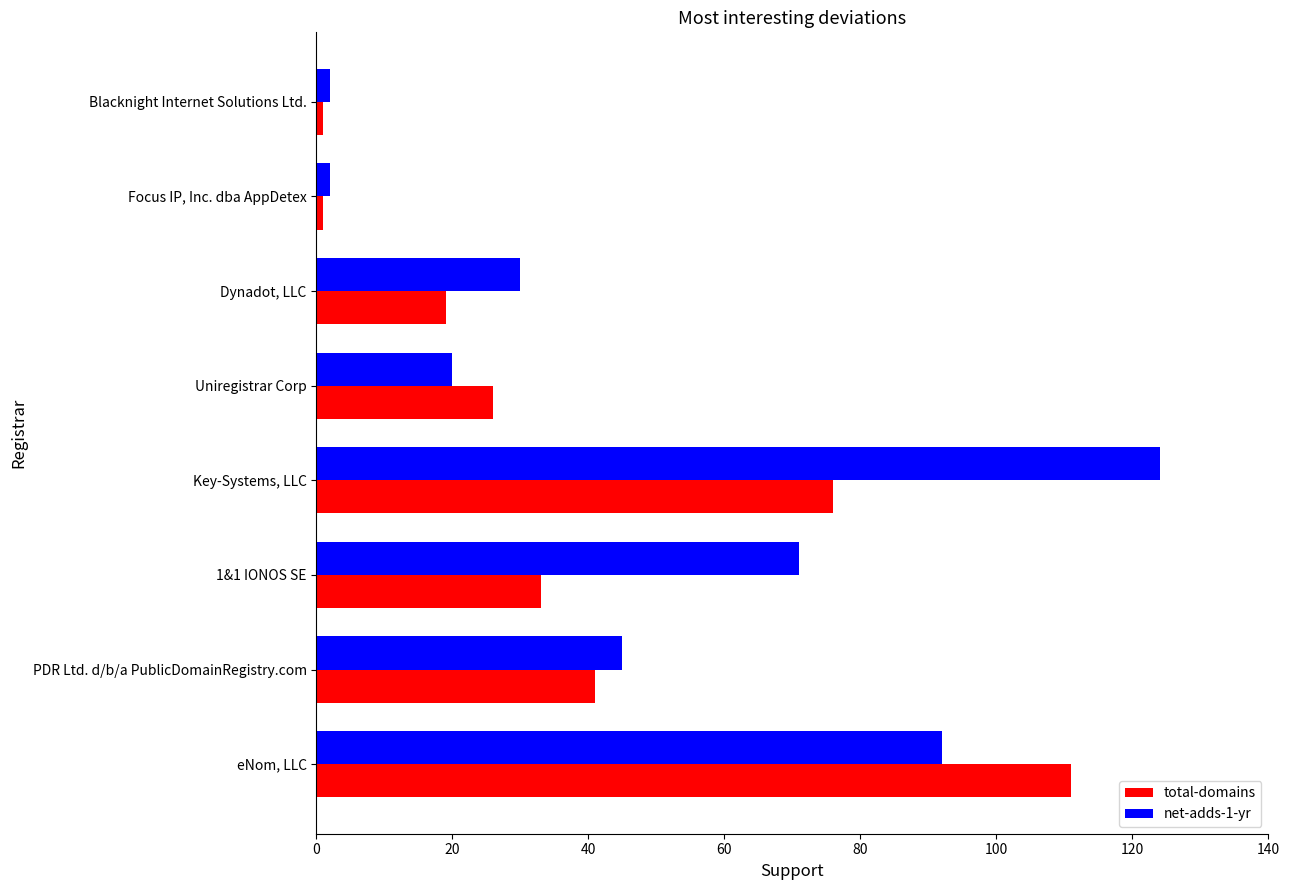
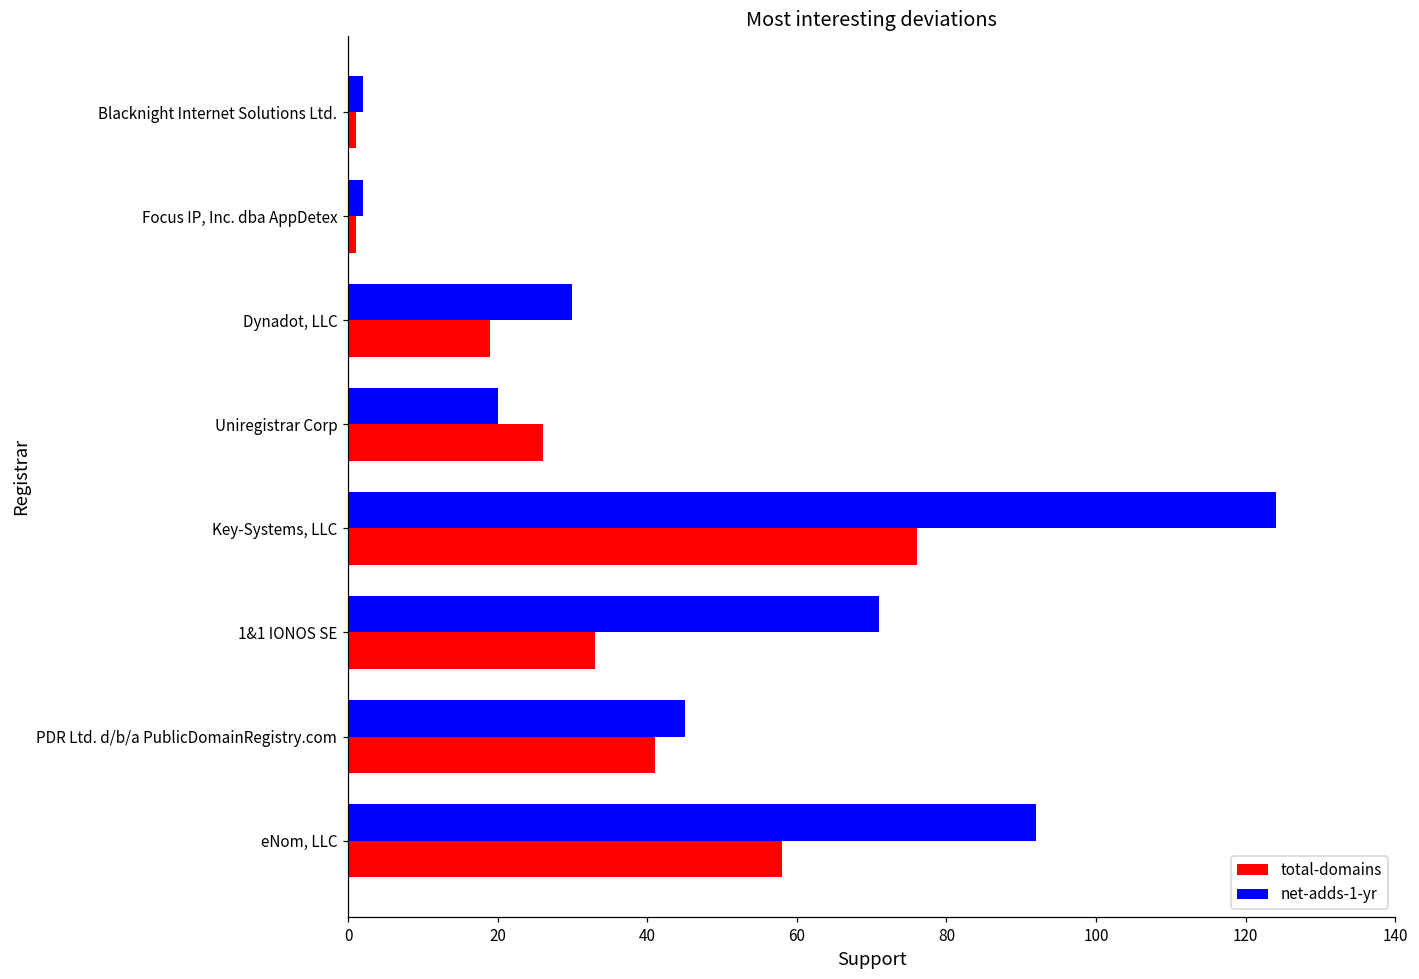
total-domains, eNom, LLC: 111 -> 58
